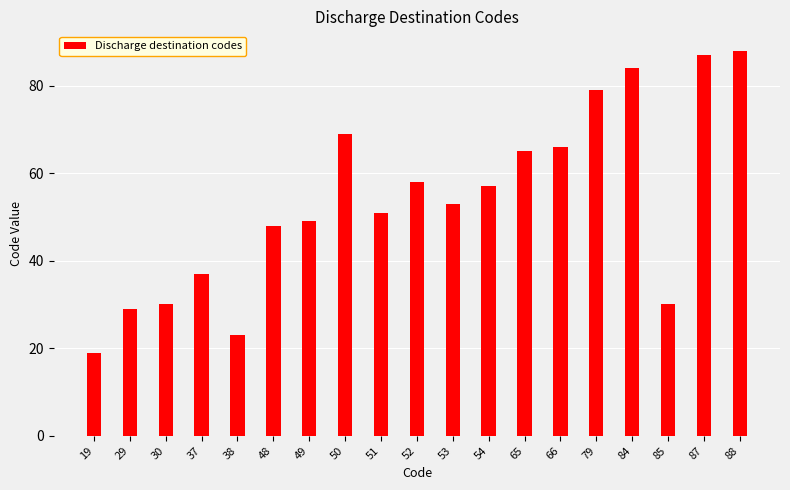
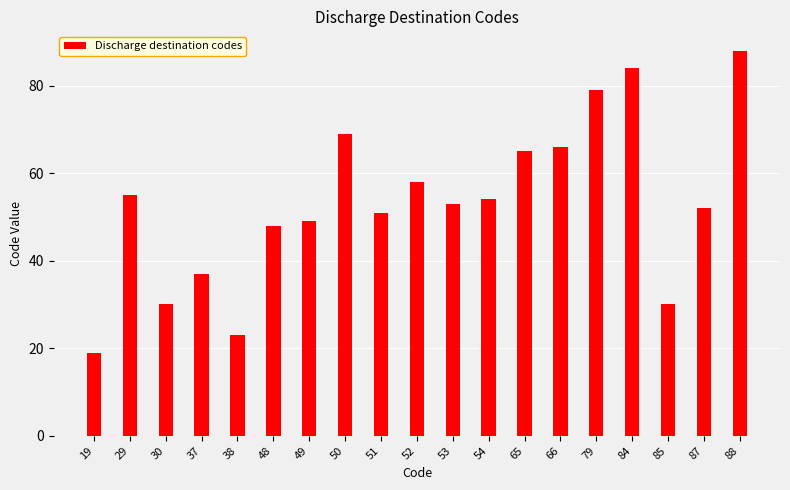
29: 29 -> 55
54: 57 -> 54
87: 87 -> 52
